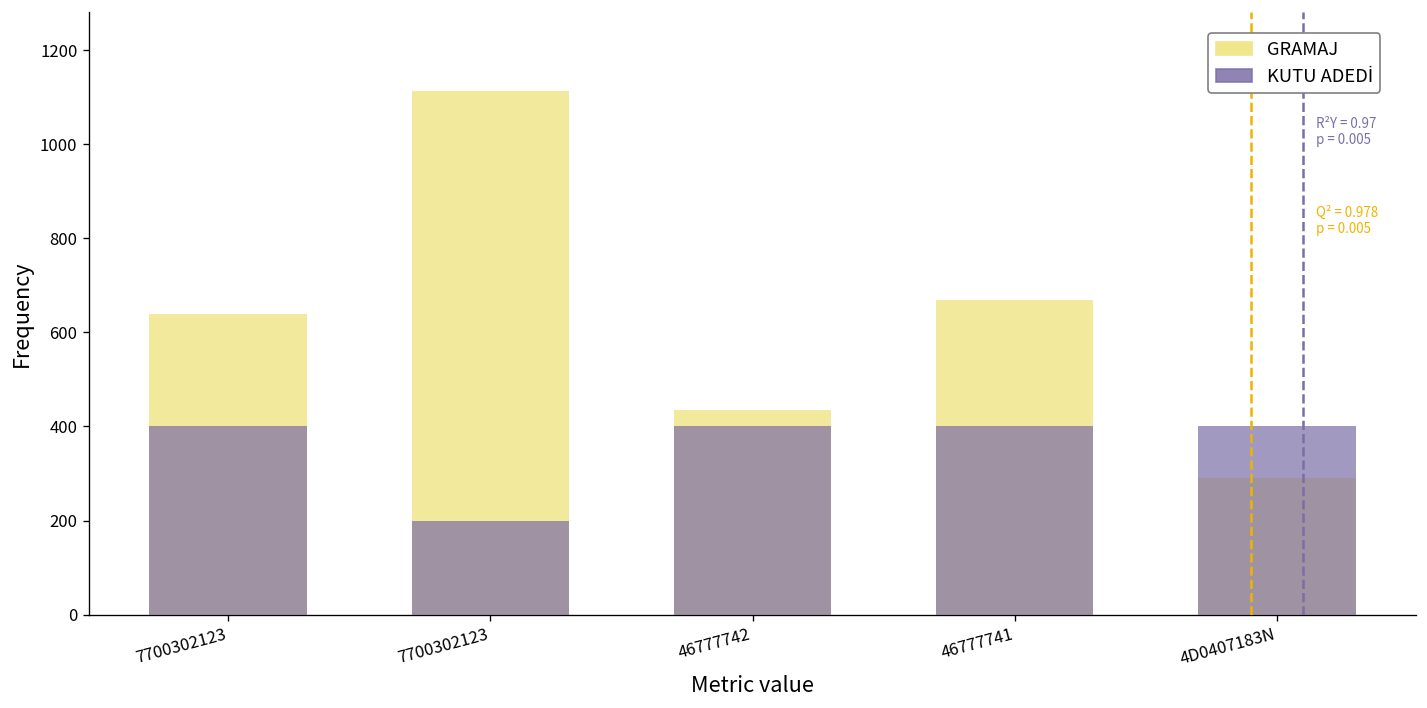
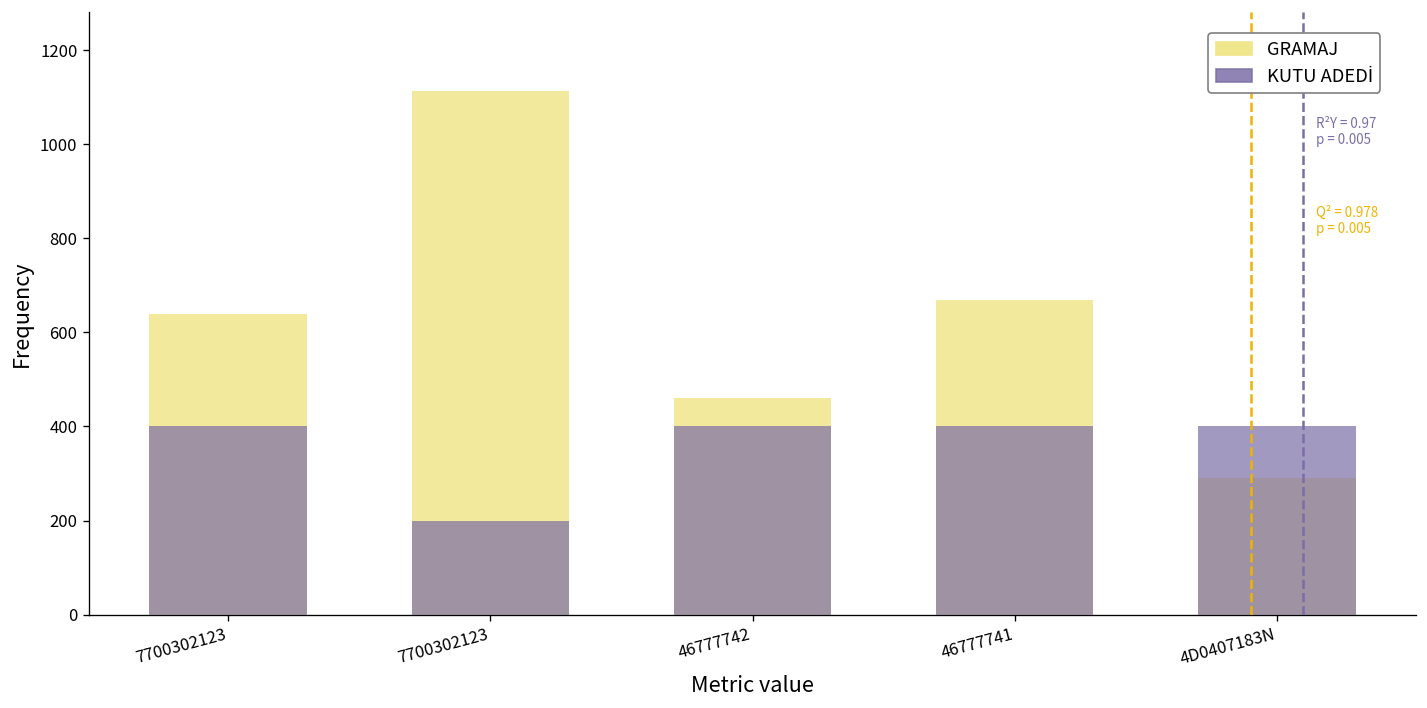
GRAMAJ, 46777742: 440 -> 460
